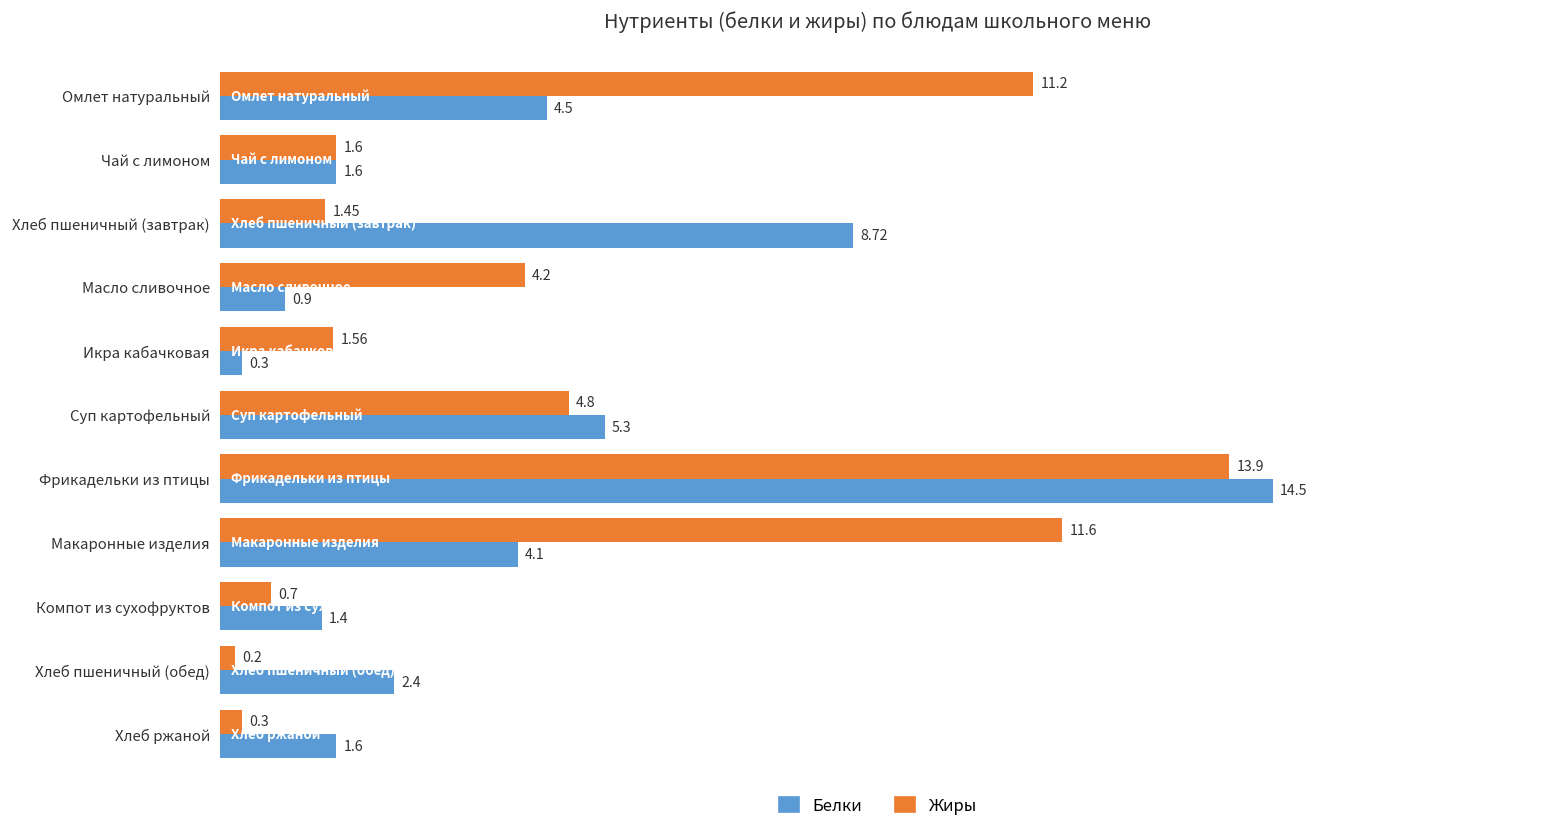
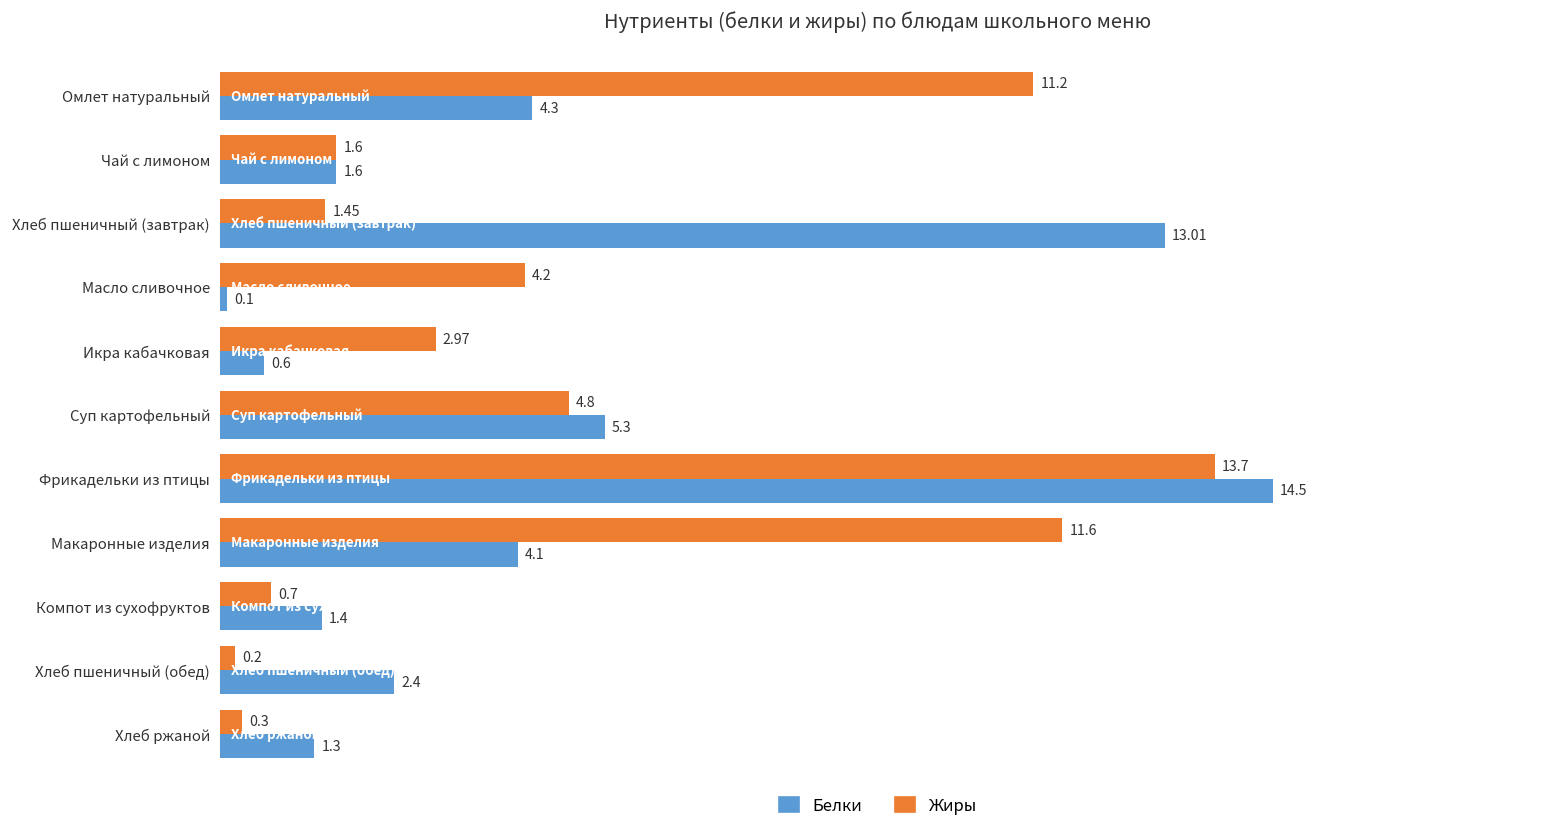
Белки, Омлет натуральный: 4.5 -> 4.3
Белки, Хлеб пшеничный (завтрак): 8.72 -> 13.01
Белки, Масло сливочное: 0.9 -> 0.1
Жиры, Икра кабачковая: 1.56 -> 2.97
Белки, Икра кабачковая: 0.3 -> 0.6
Жиры, Фрикадельки из птицы: 13.9 -> 13.7
Белки, Хлеб ржаной: 1.6 -> 1.3
